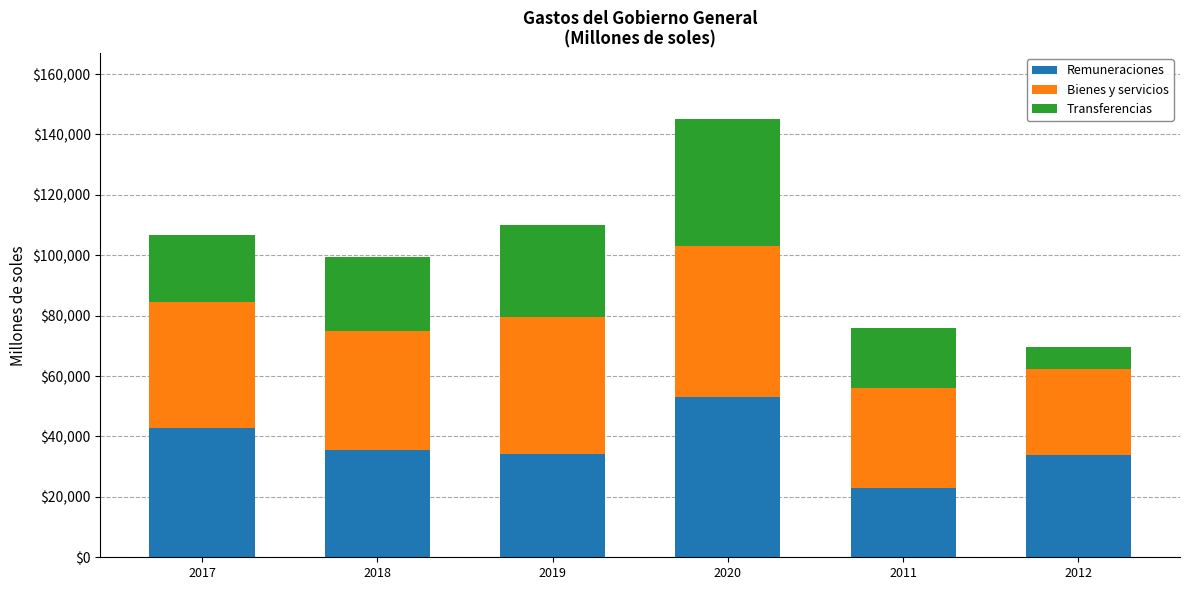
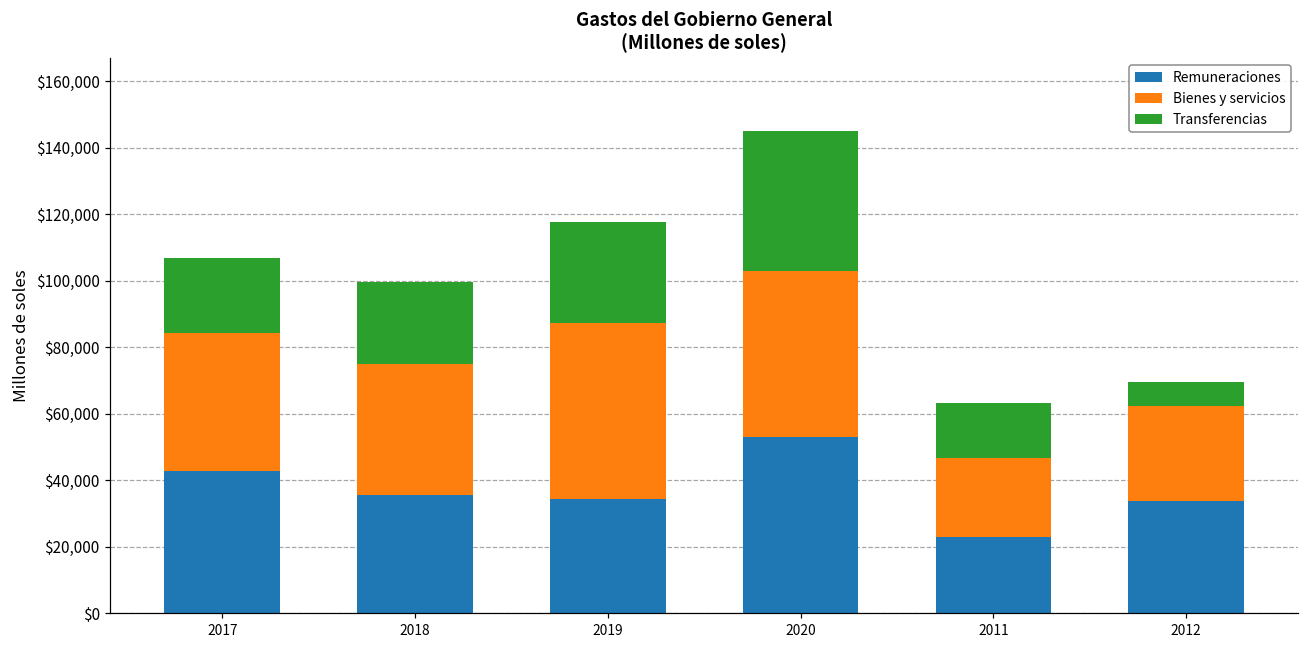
Bienes y servicios, 2019: $45,000 -> $53,000
Bienes y servicios, 2011: $33,000 -> $24,000
Transferencias, 2011: $20,000 -> $16,000
